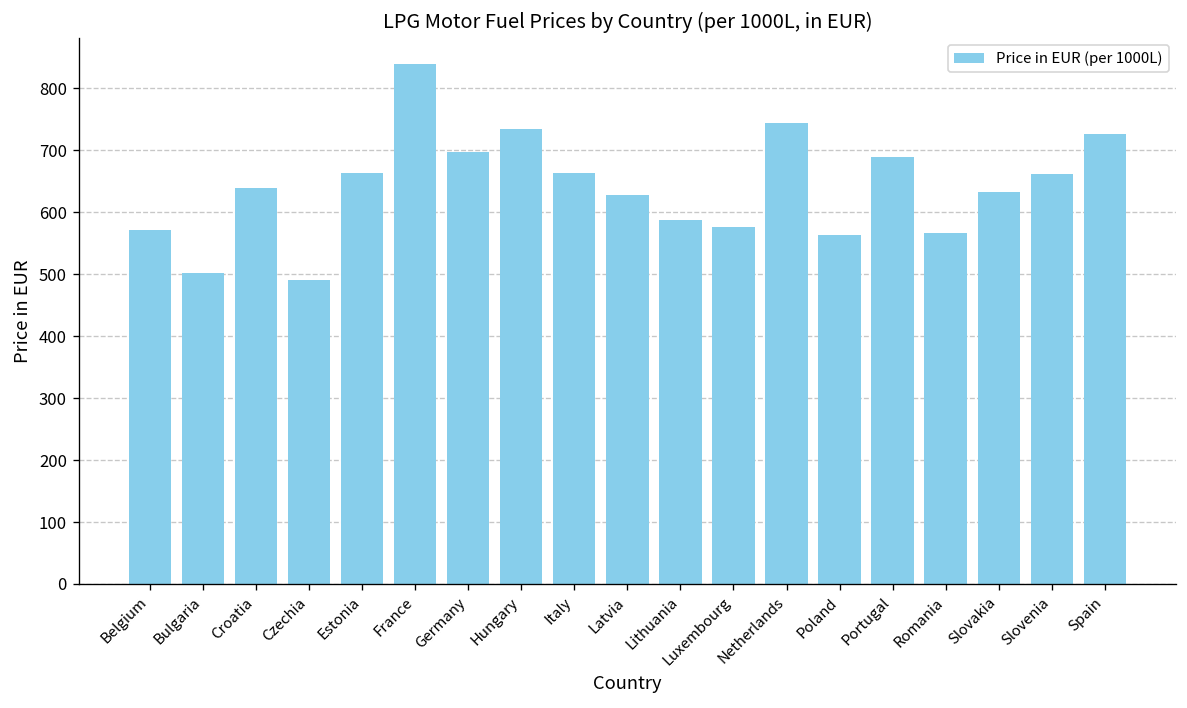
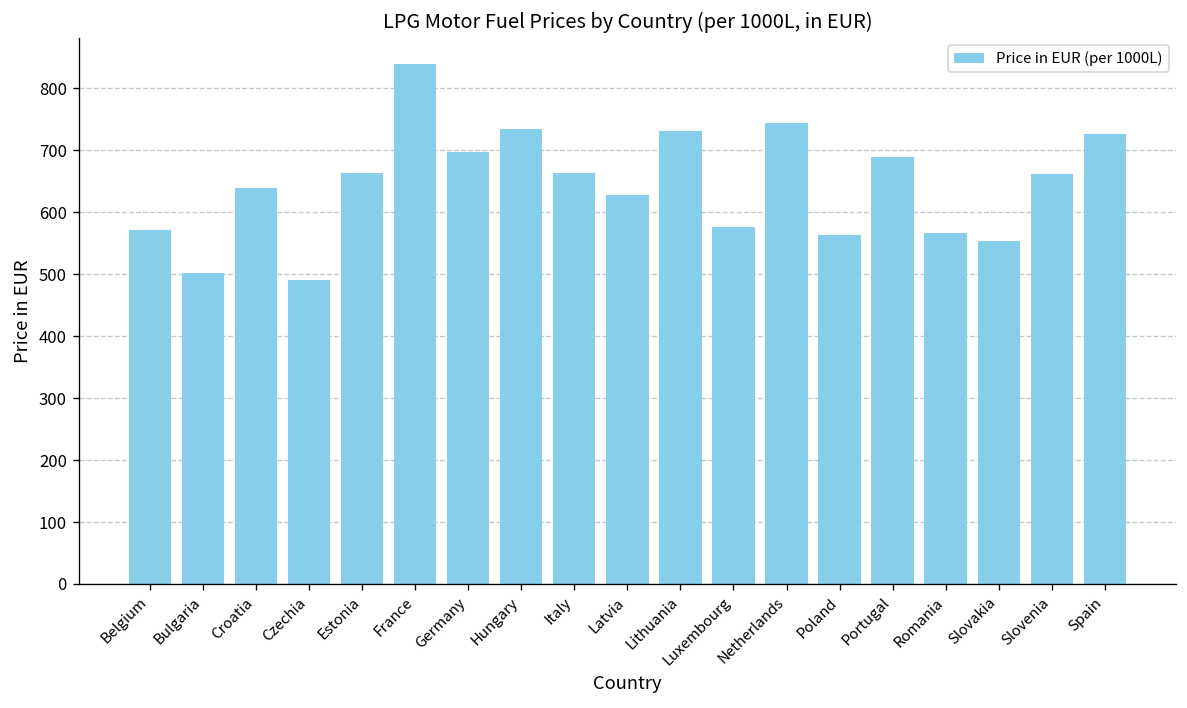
Lithuania: 590 -> 730
Slovakia: 630 -> 550
